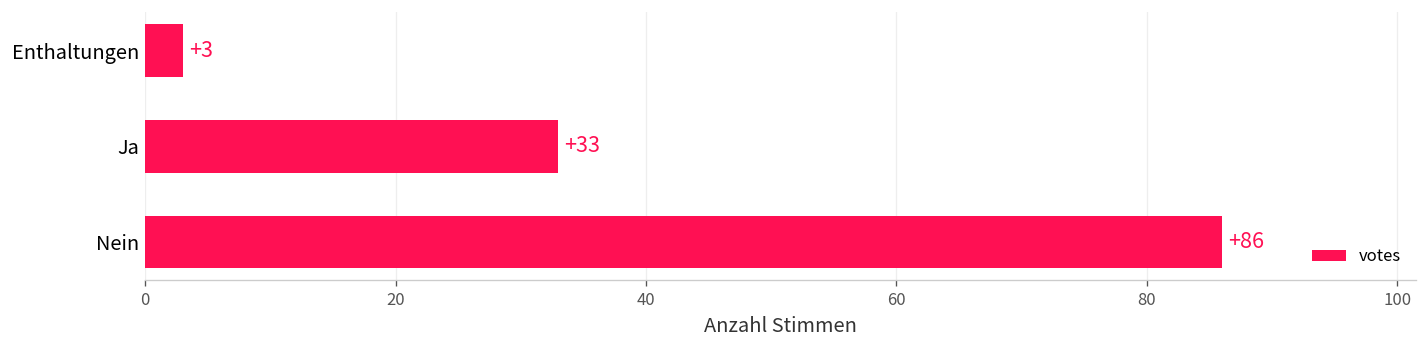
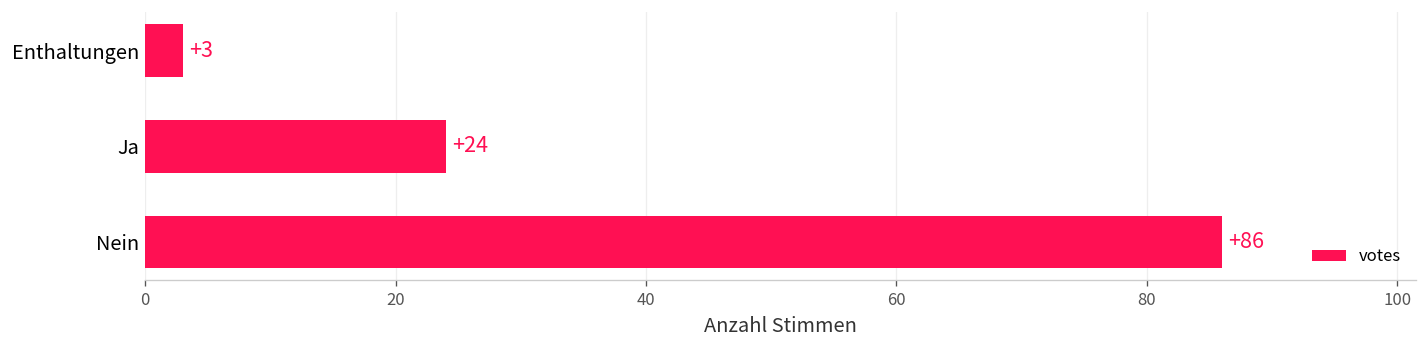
Ja: +33 -> +24
